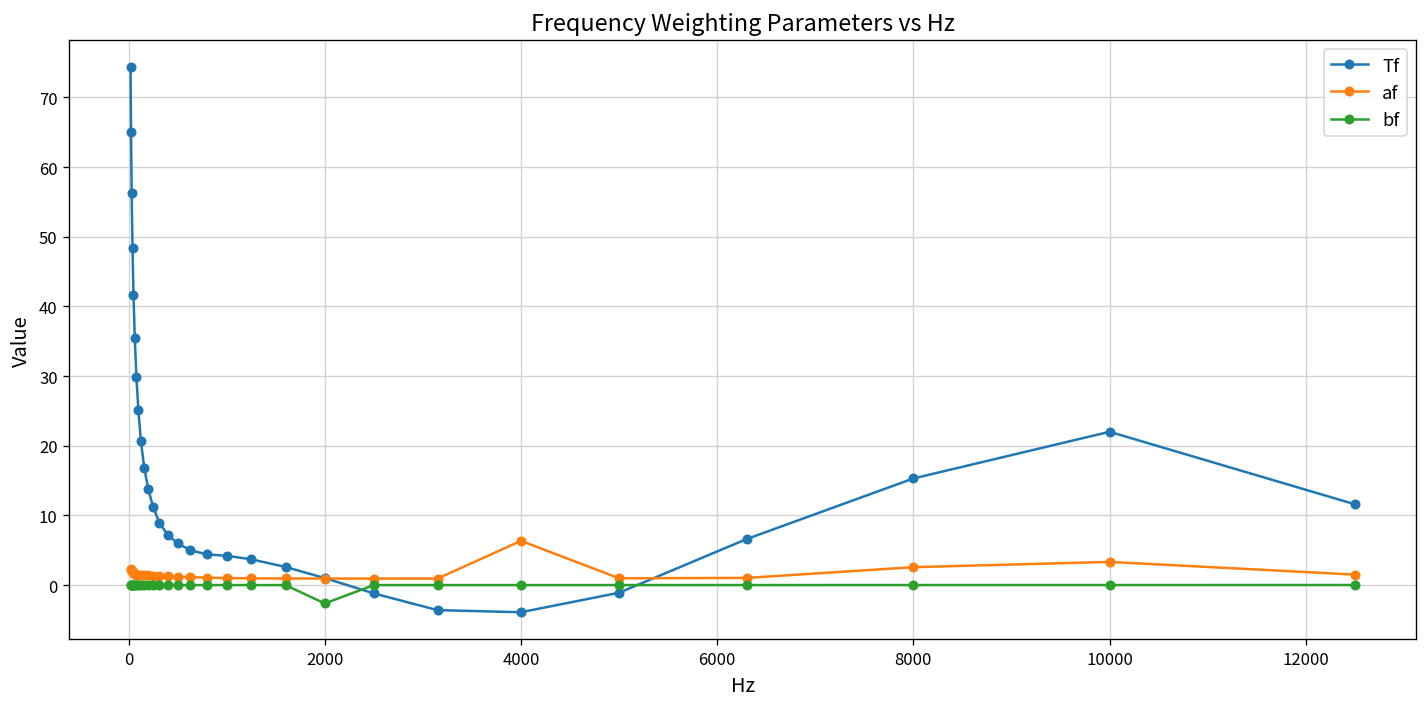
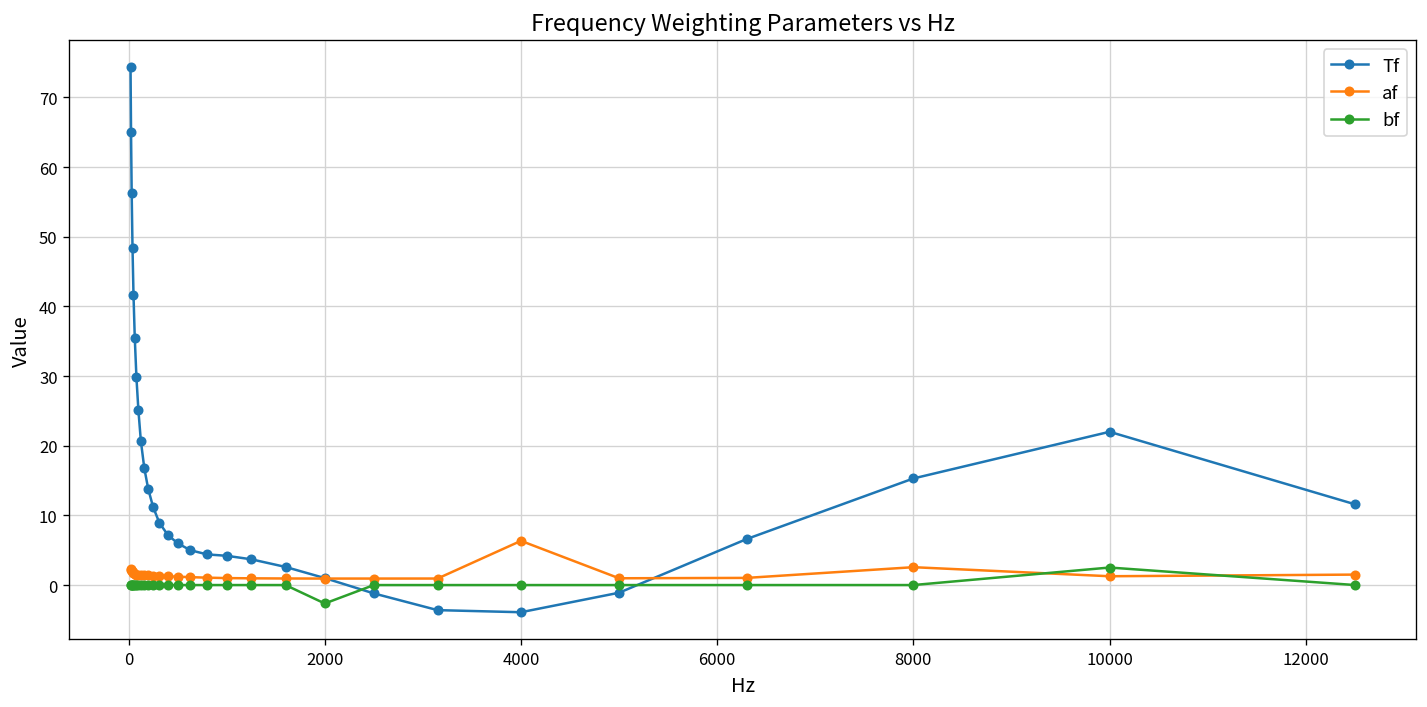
af, 10000: 3 -> 1
bf, 10000: 0 -> 3
